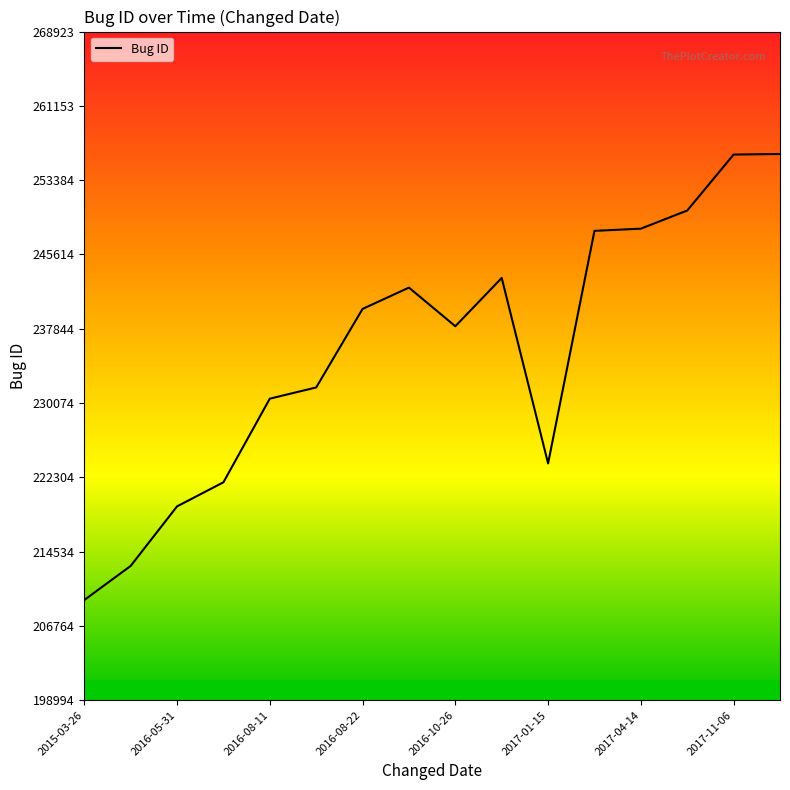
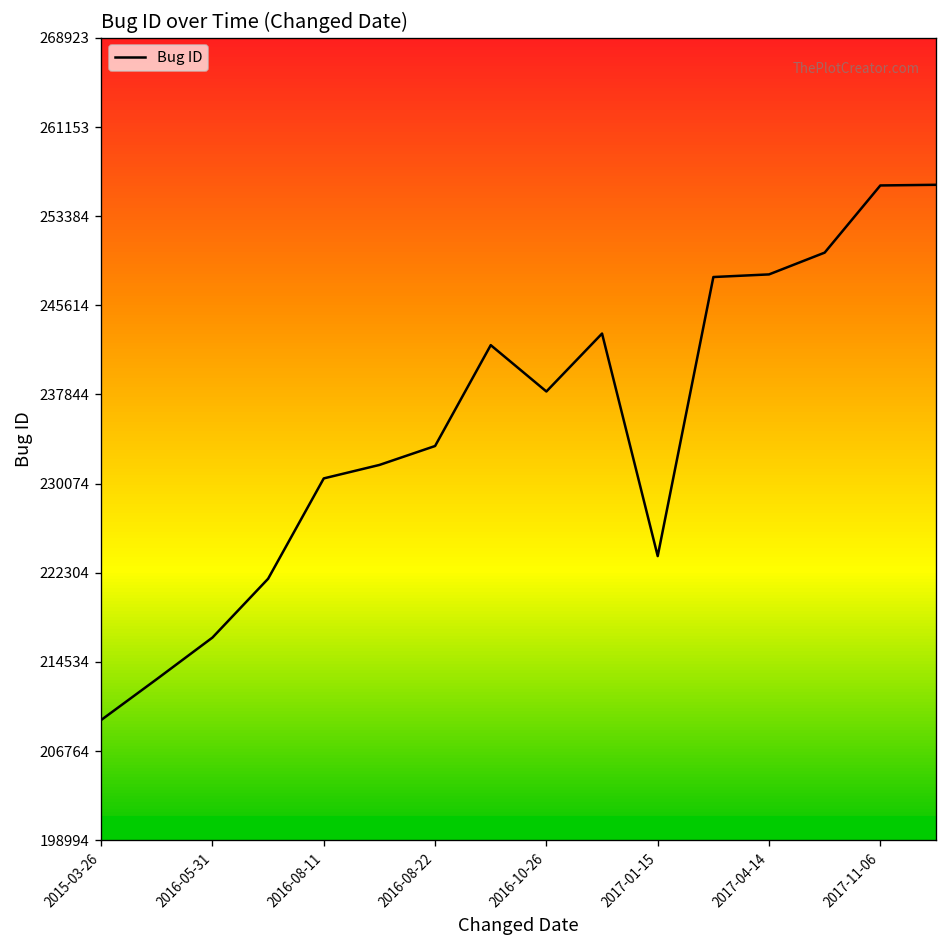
2016-05-31: 219000 -> 217000
2016-08-22: 240000 -> 233000
